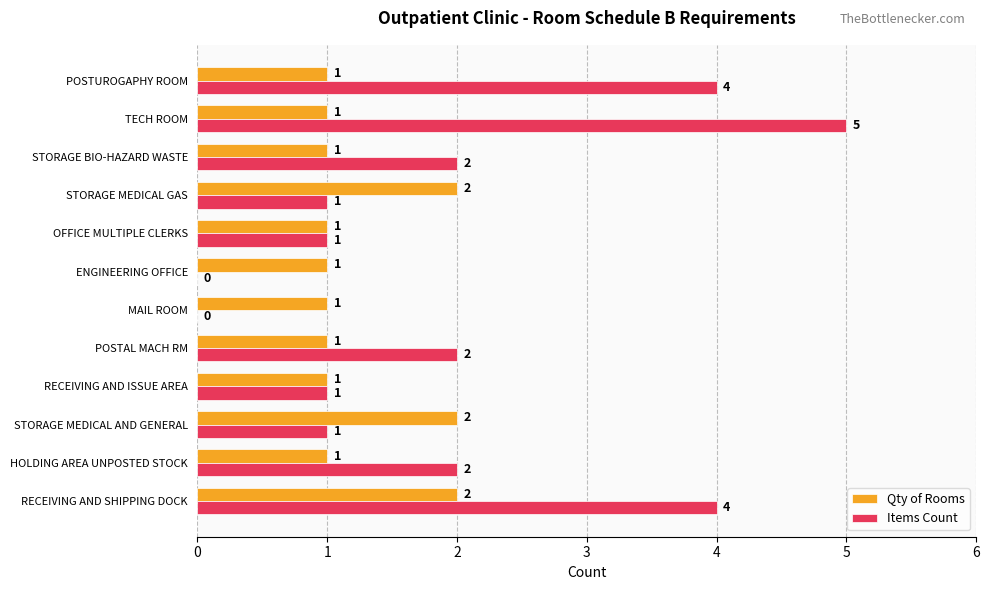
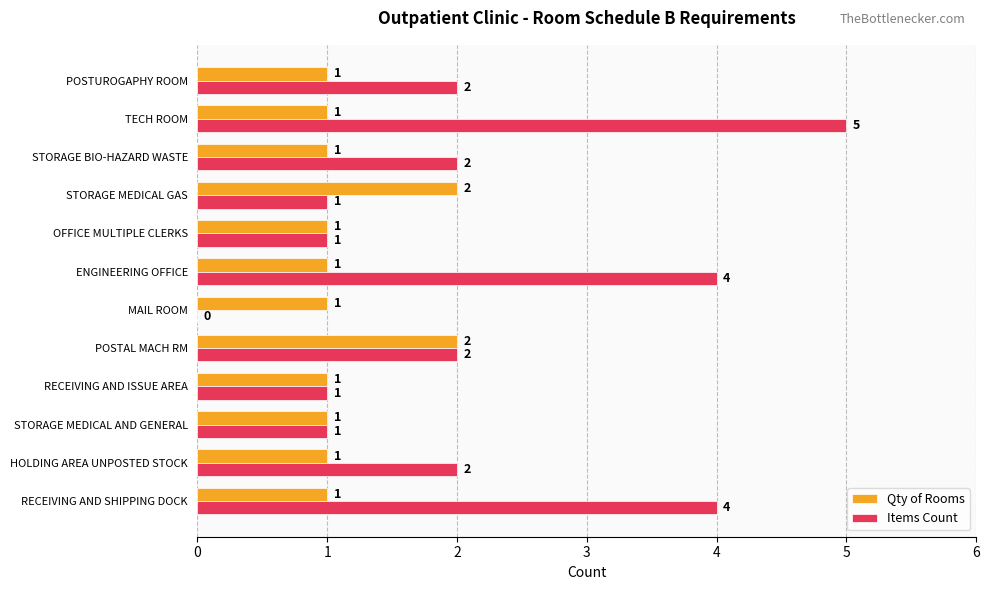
Items Count, POSTUROGAPHY ROOM: 4 -> 2
Items Count, ENGINEERING OFFICE: 0 -> 4
Qty of Rooms, POSTAL MACH RM: 1 -> 2
Qty of Rooms, STORAGE MEDICAL AND GENERAL: 2 -> 1
Qty of Rooms, RECEIVING AND SHIPPING DOCK: 2 -> 1
